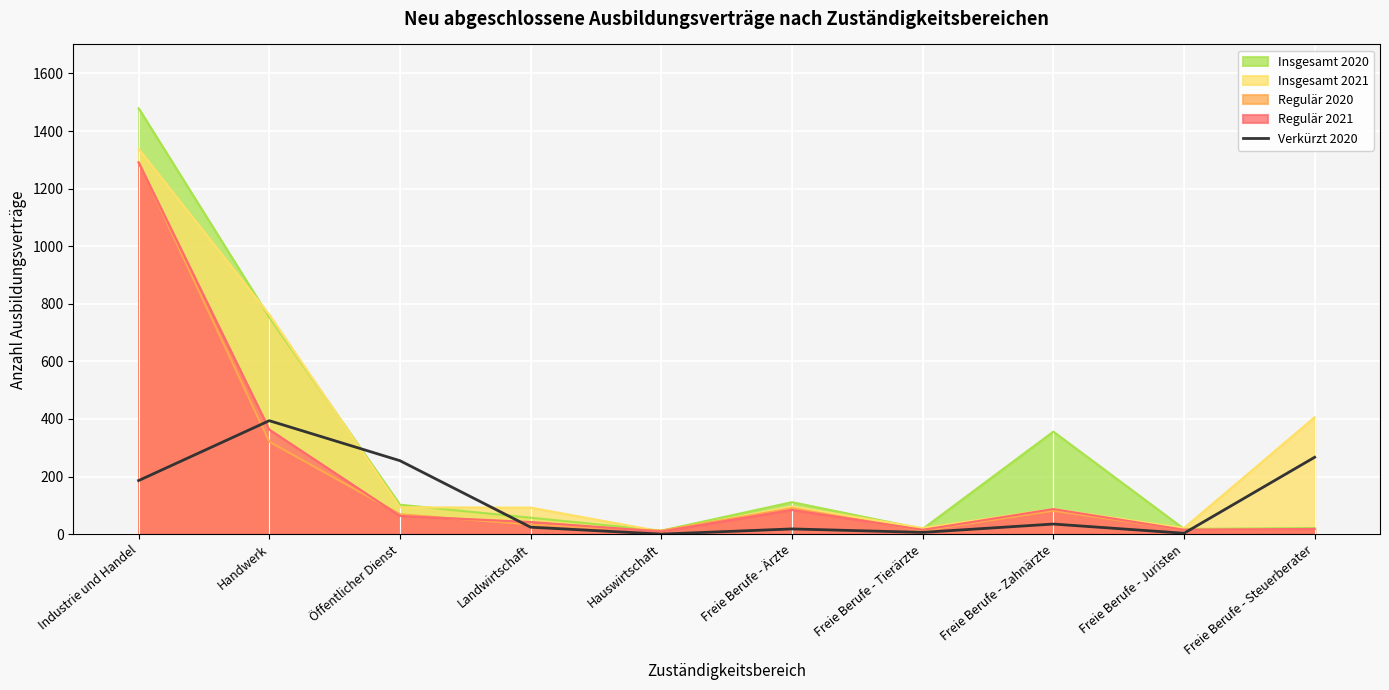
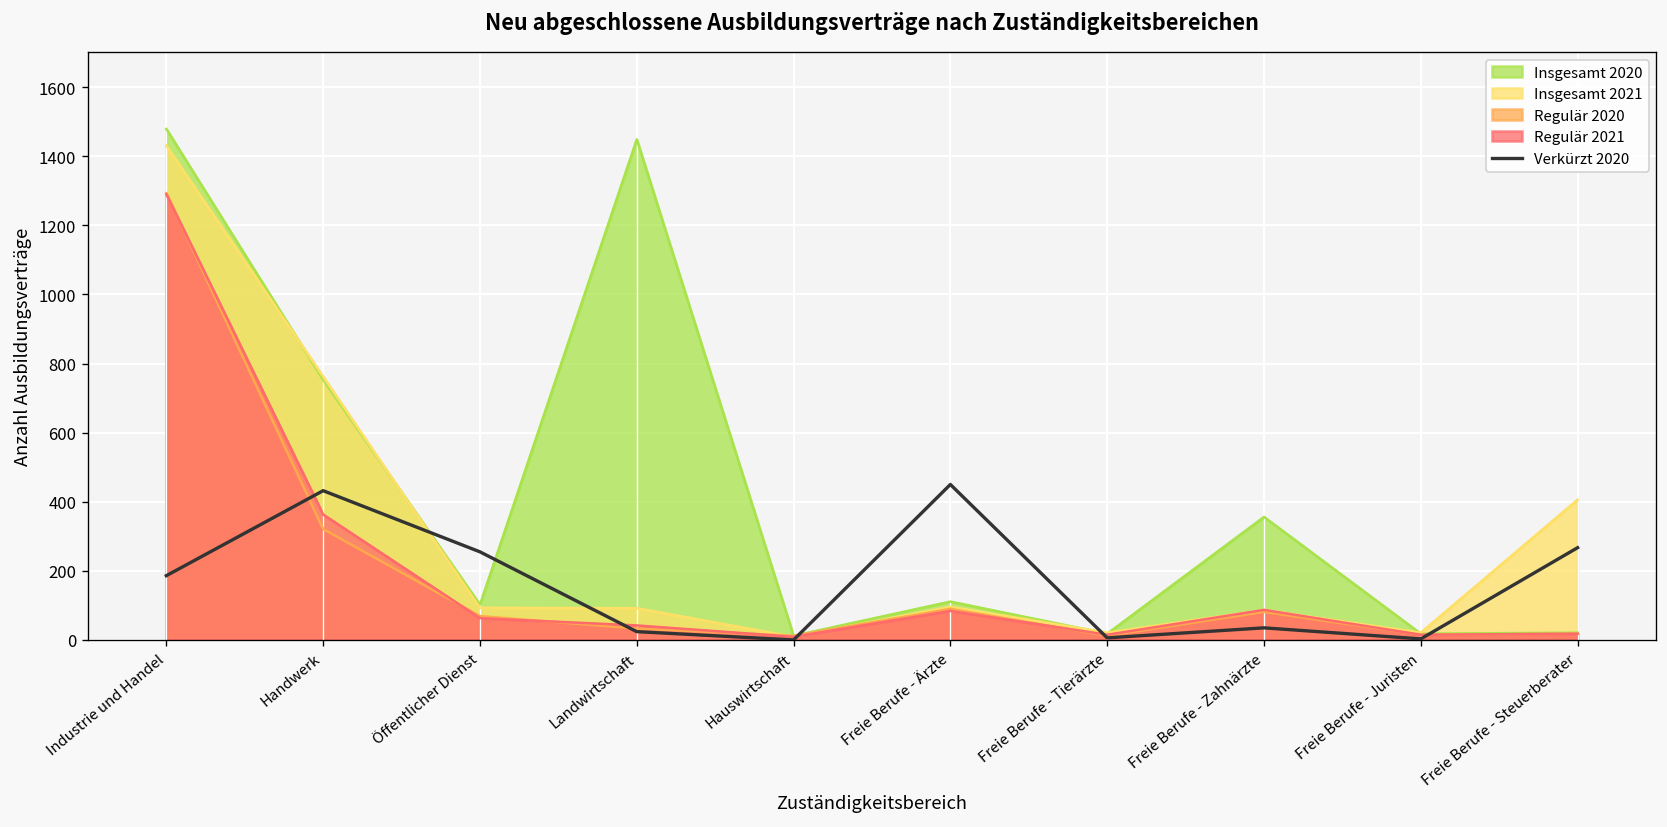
Insgesamt 2021, Industrie und Handel: 1340 -> 1430
Verkürzt 2020, Handwerk: 390 -> 430
Insgesamt 2020, Landwirtschaft: 60 -> 1450
Verkürzt 2020, Freie Berufe - Ärzte: 20 -> 450
